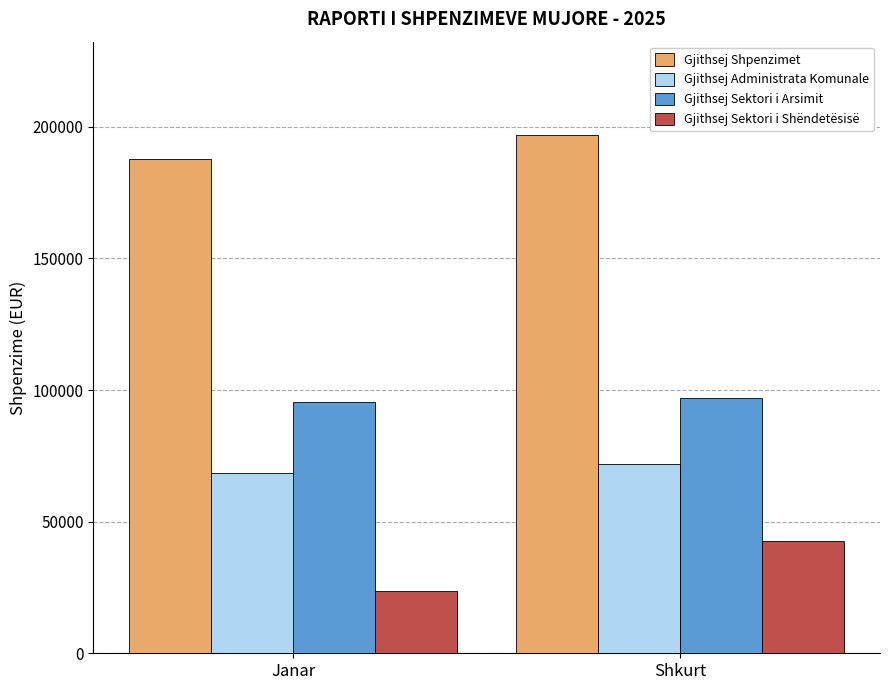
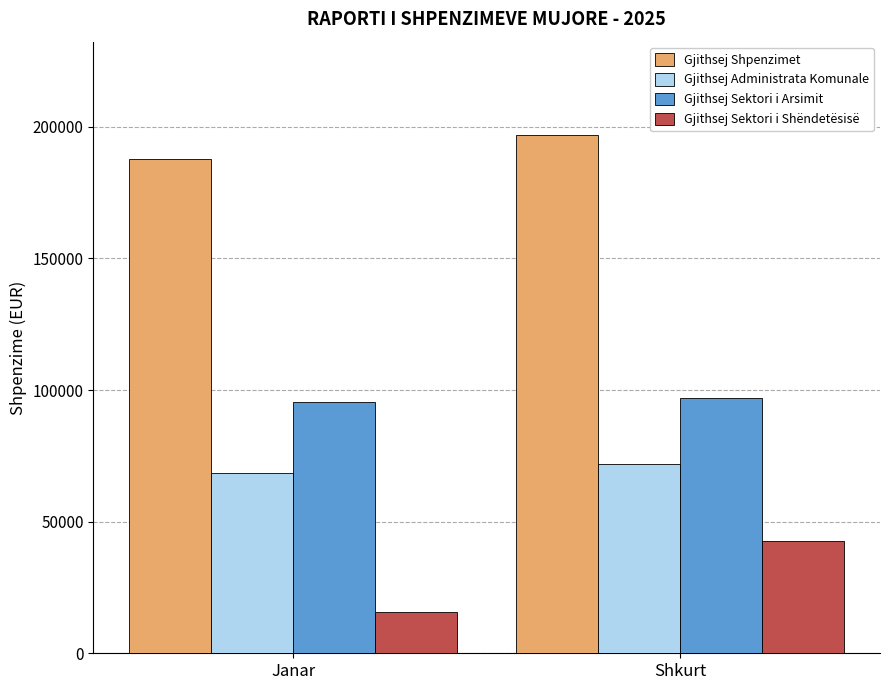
Gjithsej Sektori i Shëndetësisë, Janar: 24000 -> 16000
